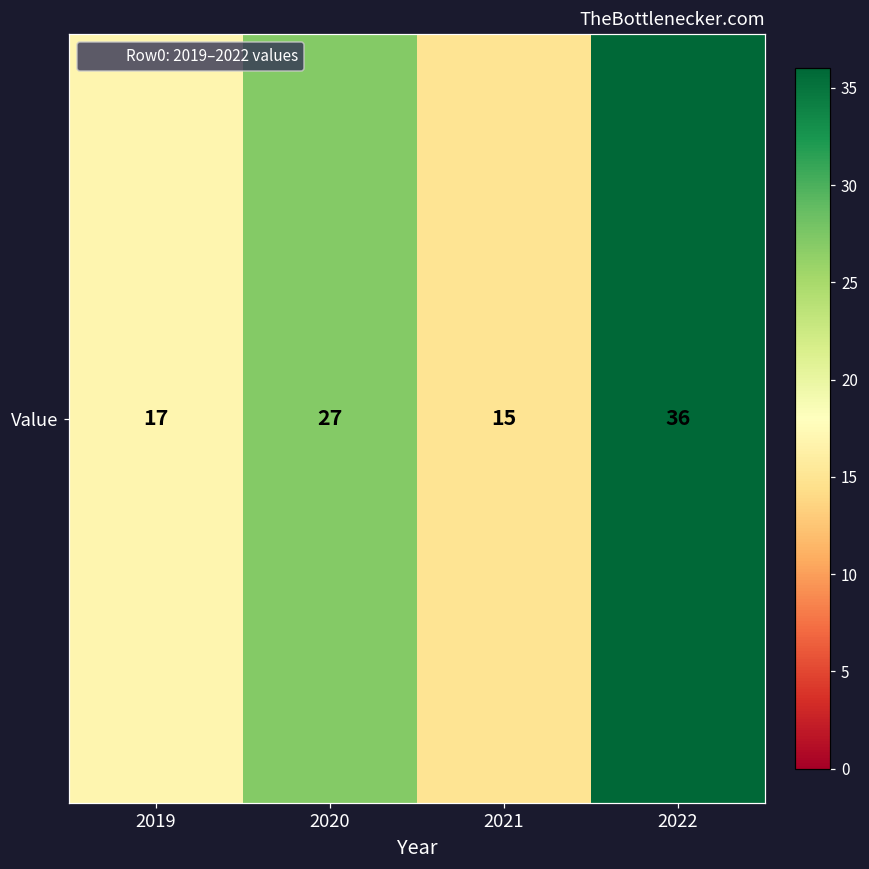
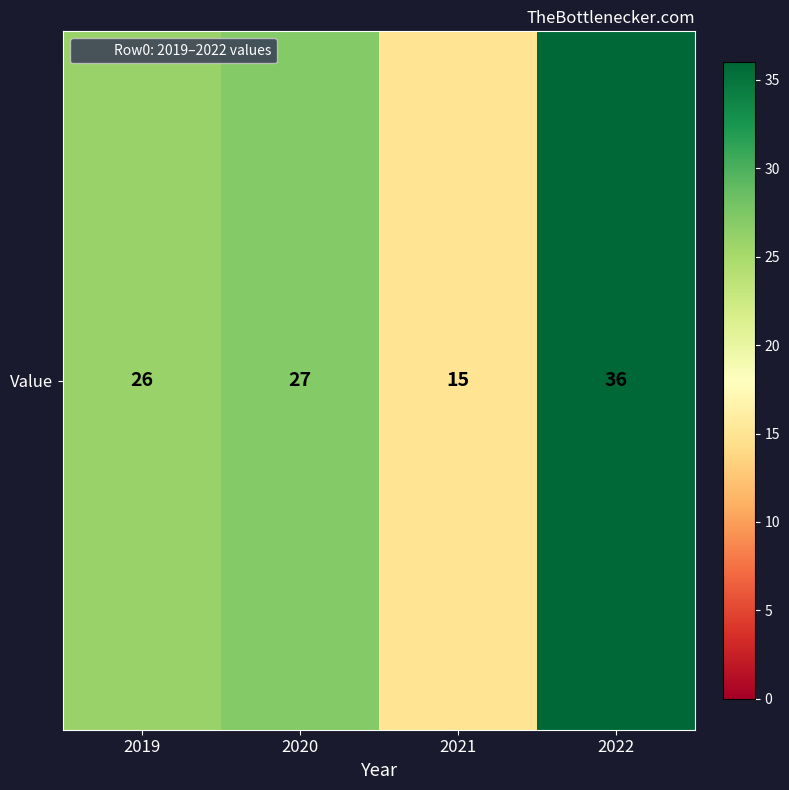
Value, 2019: 17 -> 26
